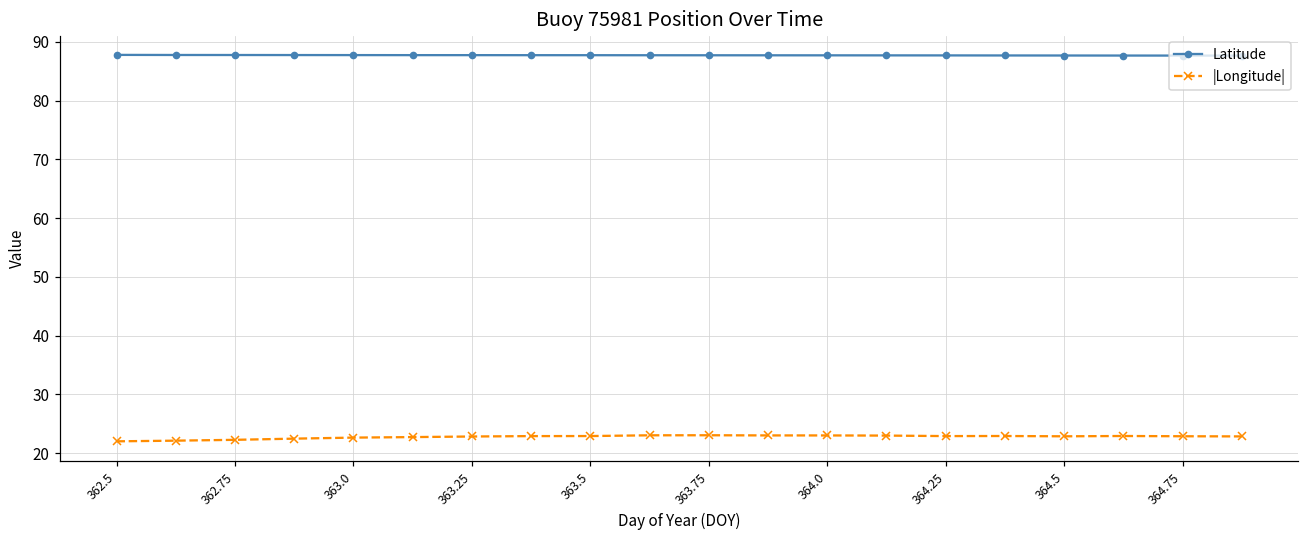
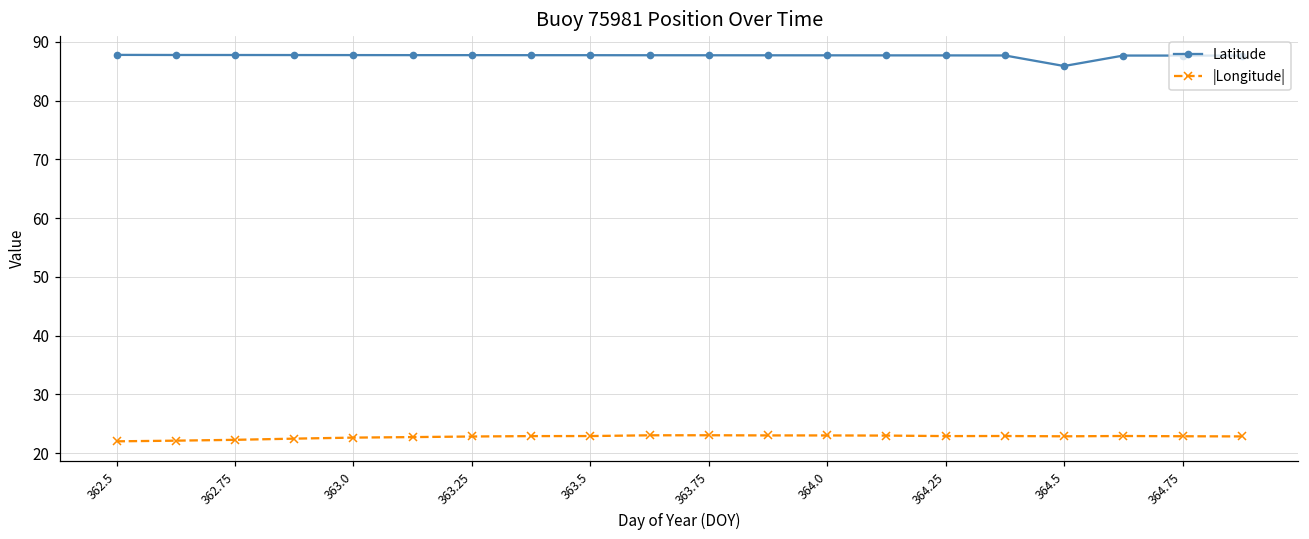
Latitude, 364.5: 88 -> 86
